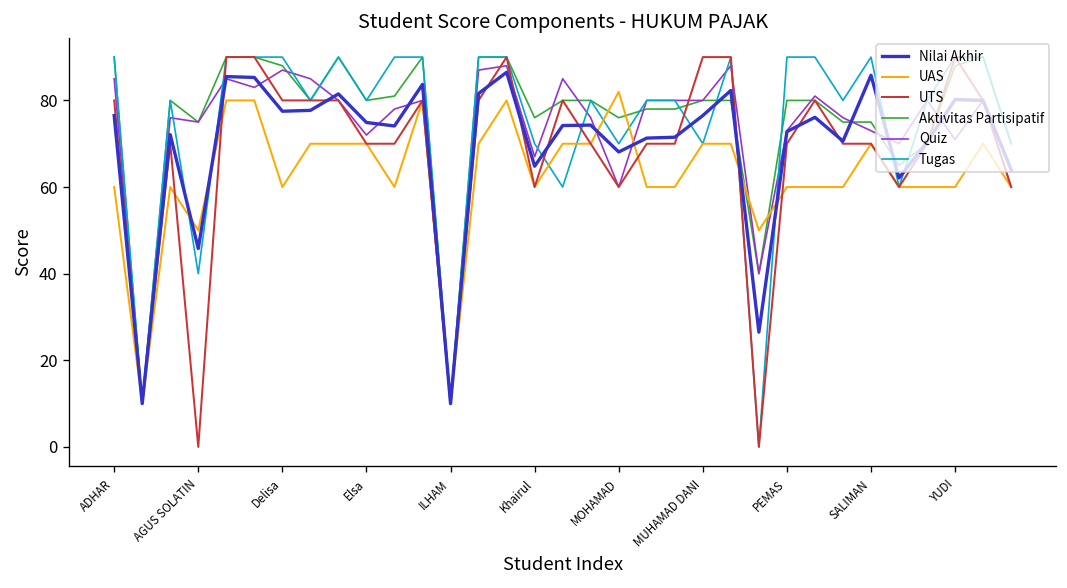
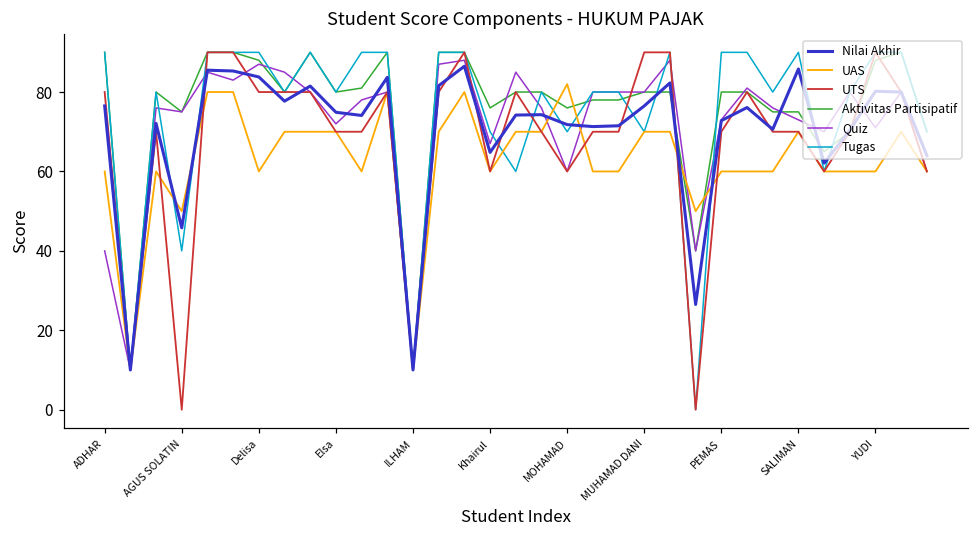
Quiz, ADHAR: 85 -> 40
Nilai Akhir, Delisa: 78 -> 84
Nilai Akhir, MOHAMAD: 68 -> 72
